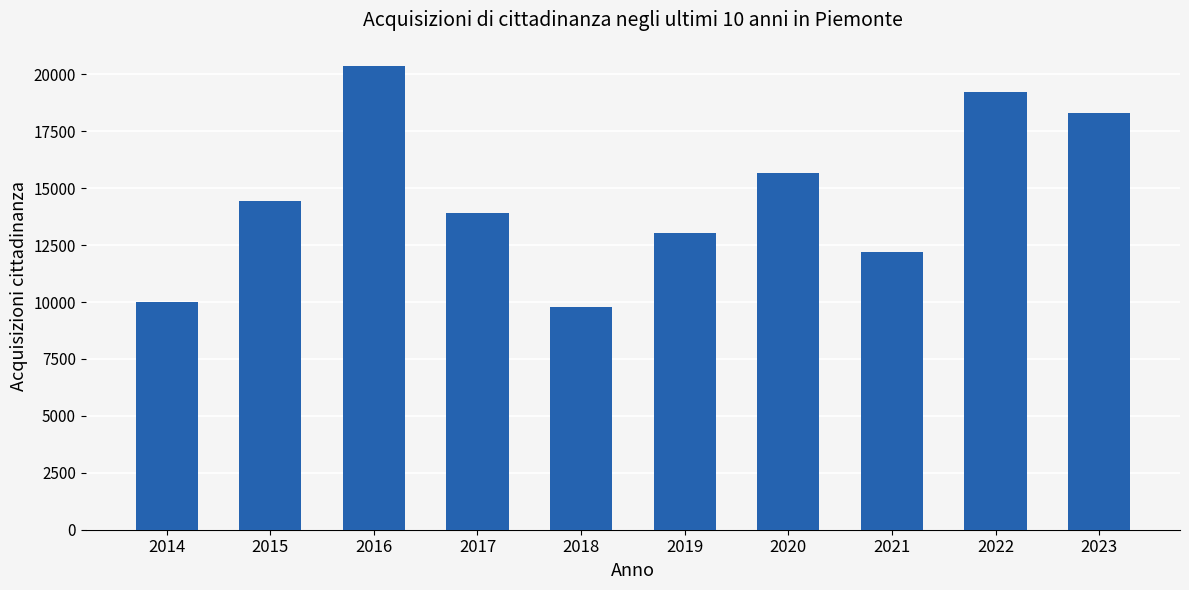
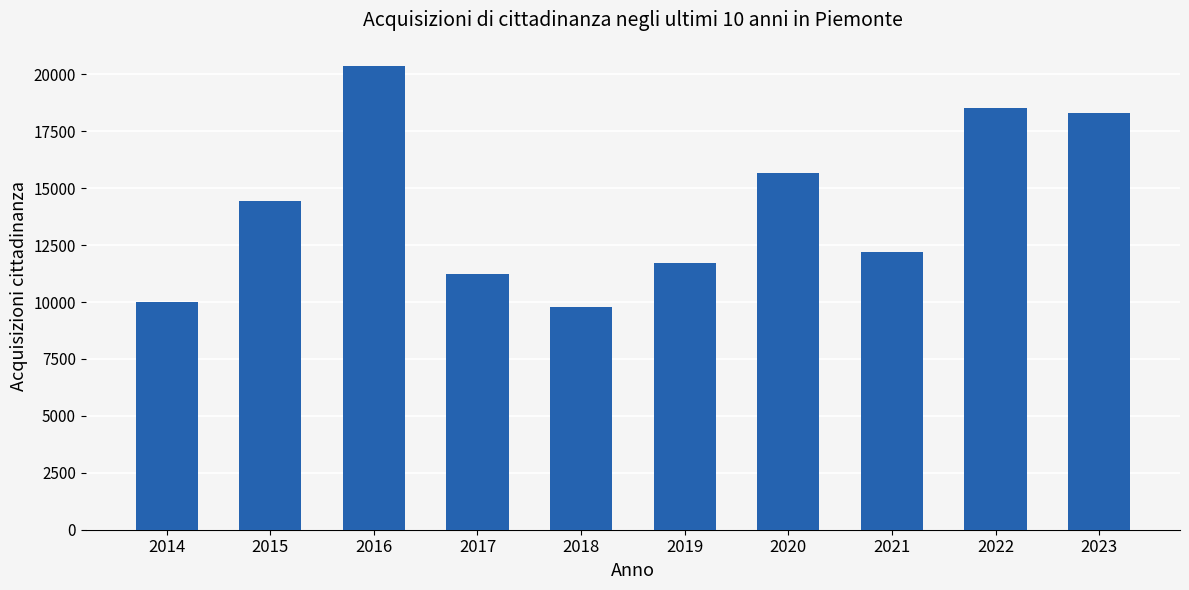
2017: 13900 -> 11200
2019: 13000 -> 11700
2022: 19200 -> 18500
